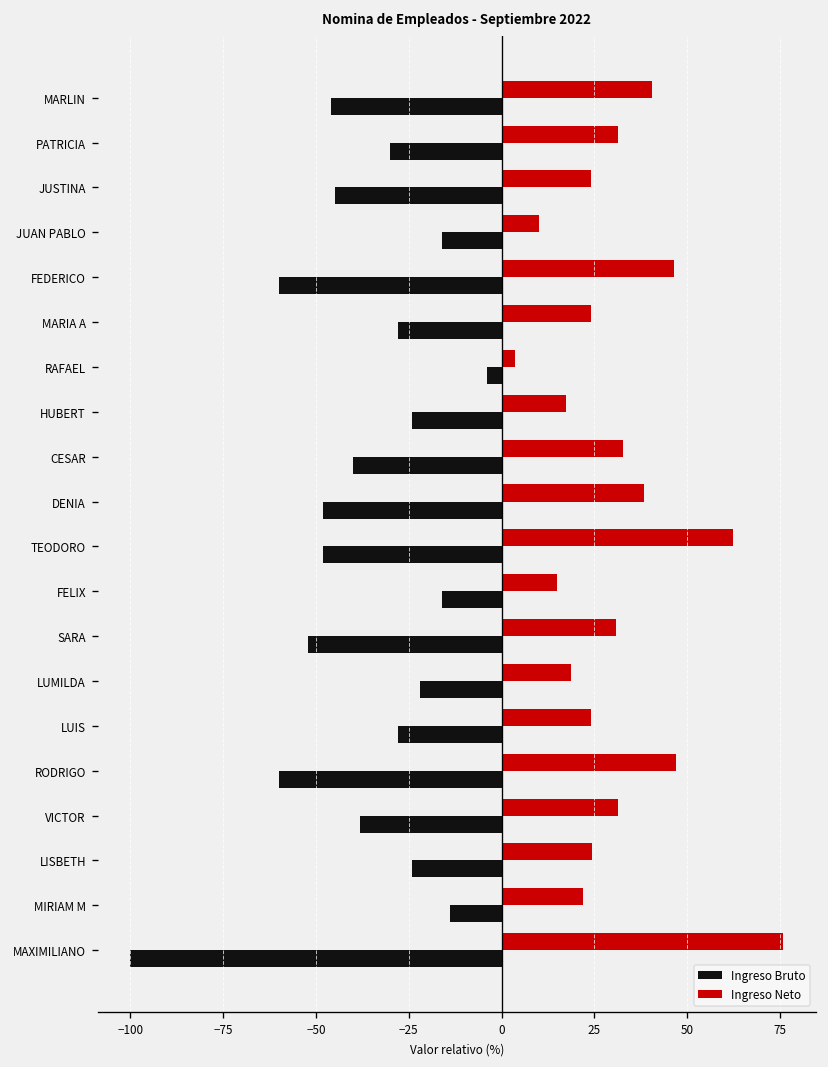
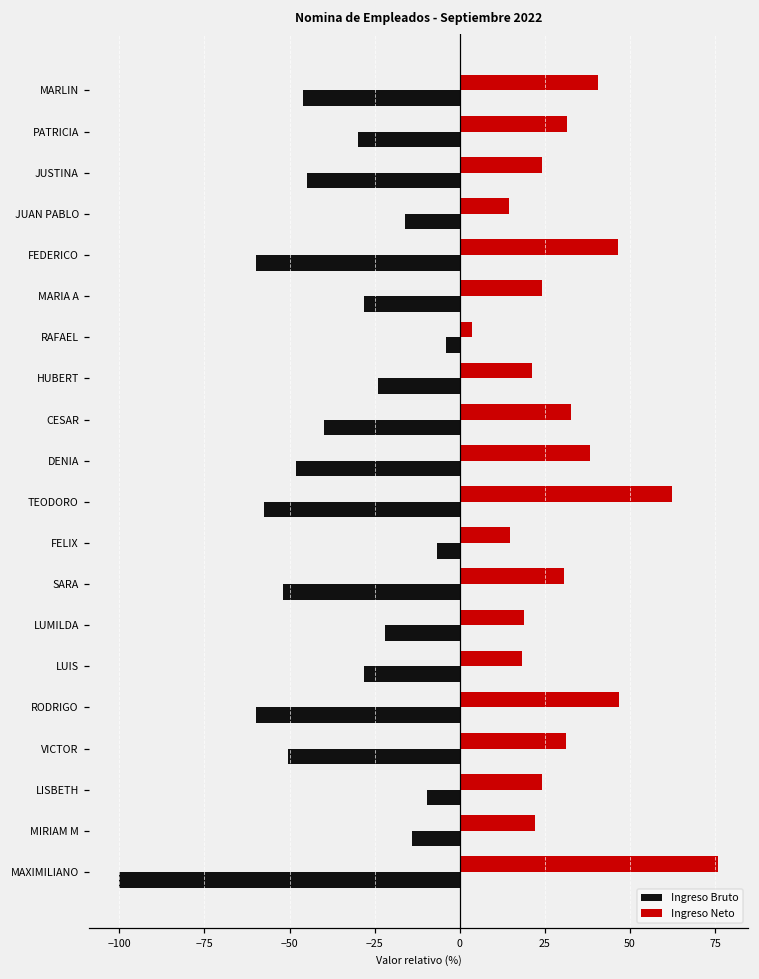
Ingreso Neto, JUAN PABLO: 10 -> 15
Ingreso Neto, HUBERT: 17 -> 21
Ingreso Bruto, TEODORO: -48 -> -57
Ingreso Bruto, FELIX: -16 -> -7
Ingreso Neto, LUIS: 24 -> 18
Ingreso Bruto, VICTOR: -38 -> -51
Ingreso Bruto, LISBETH: -24 -> -10
